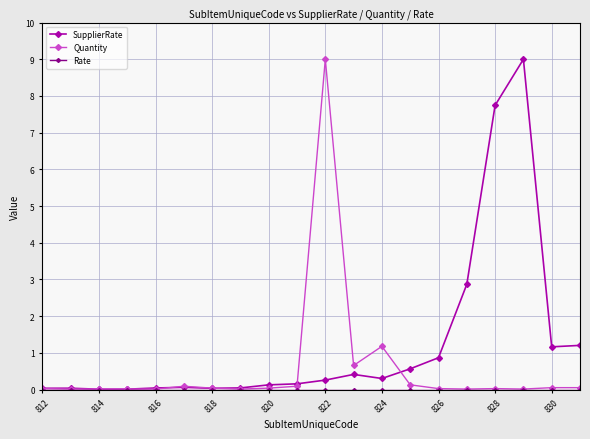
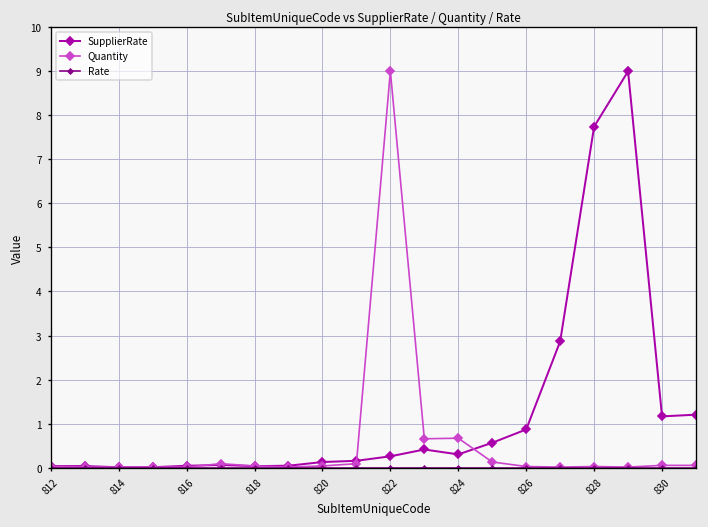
Quantity, 824: 1.2 -> 0.7
